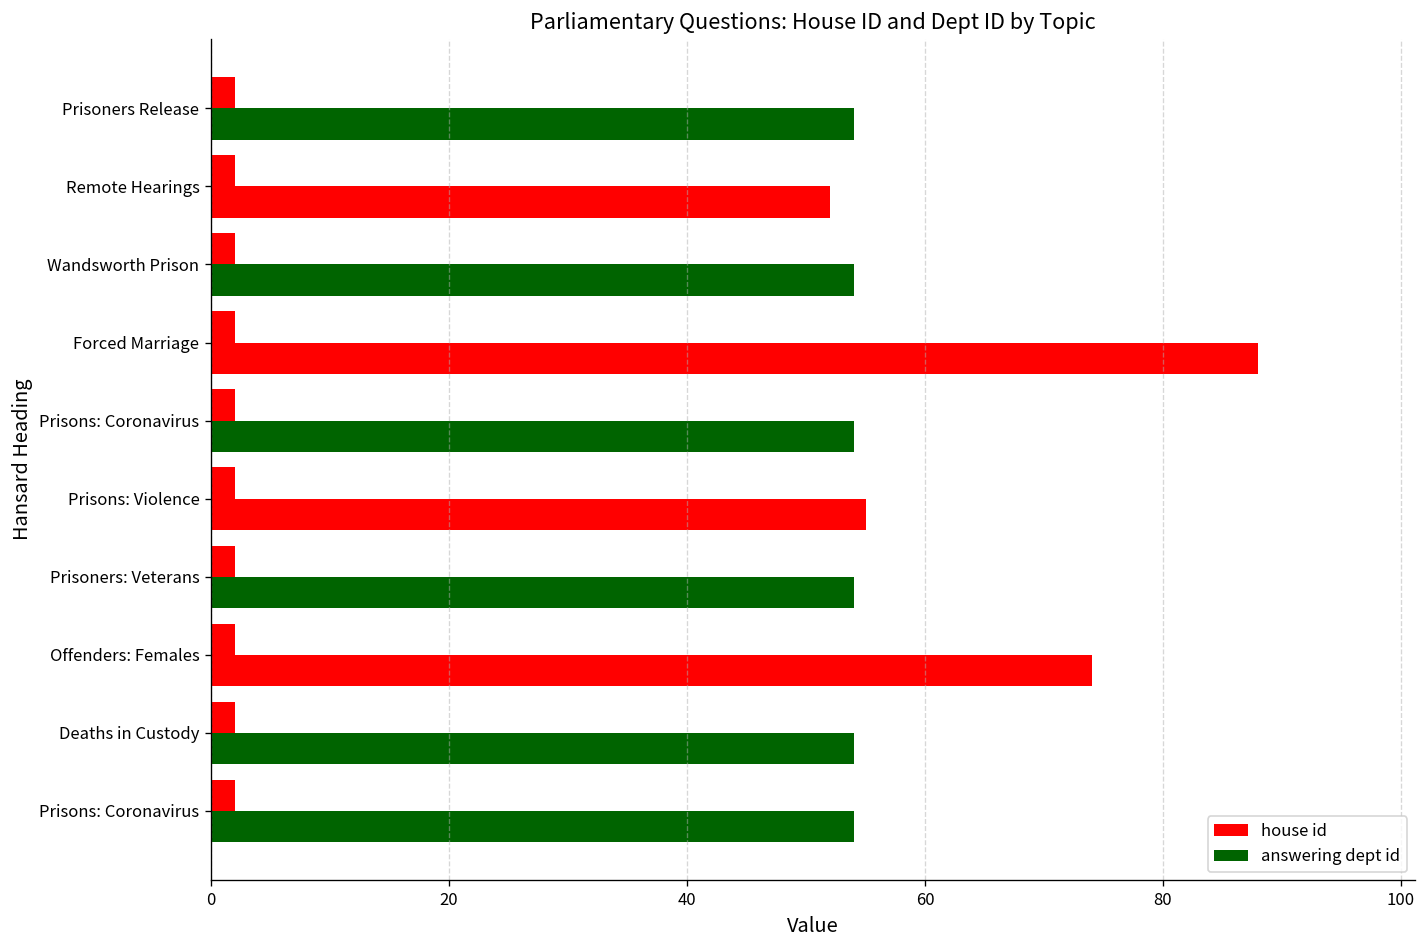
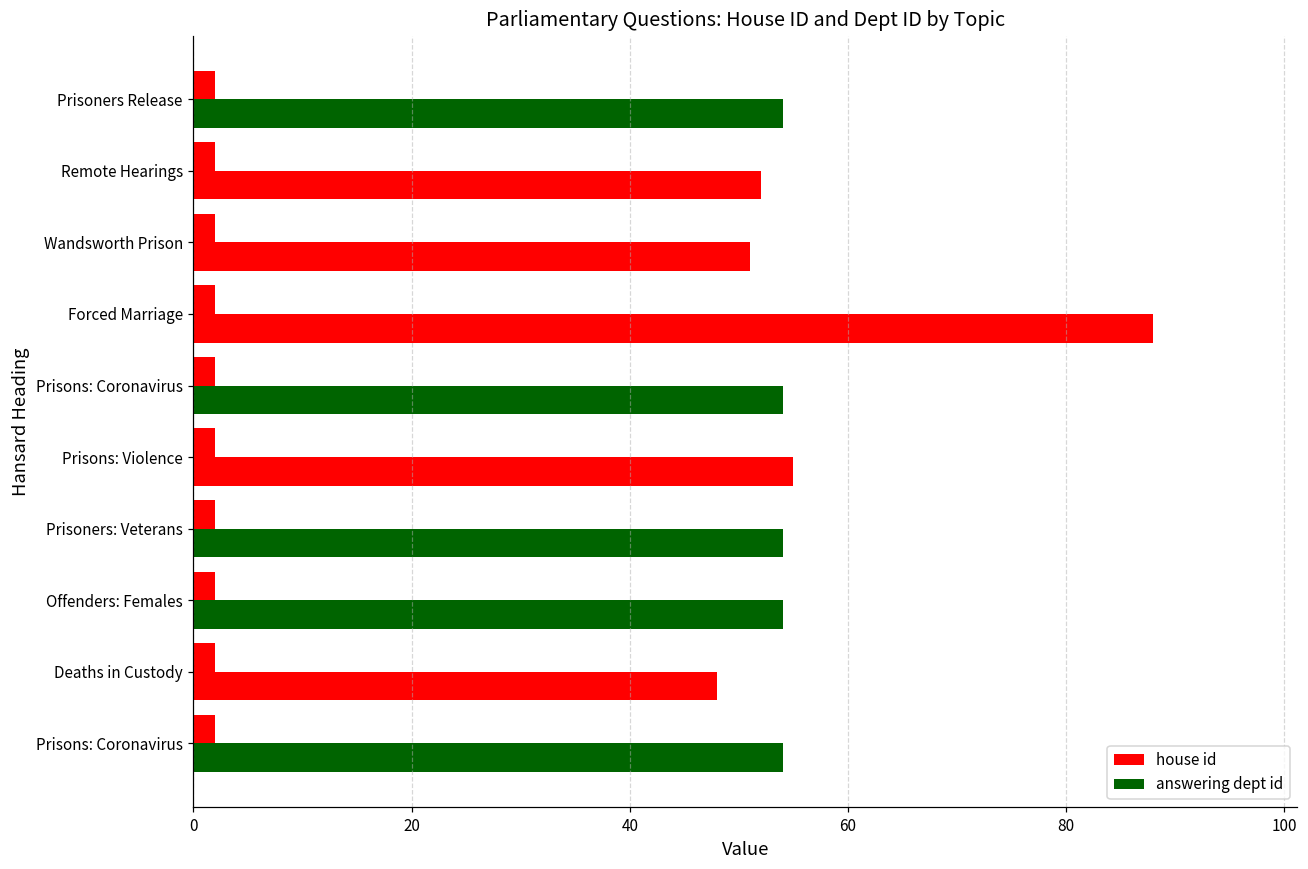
answering dept id, Wandsworth Prison: 54 -> 51
answering dept id, Offenders: Females: 74 -> 54
answering dept id, Deaths in Custody: 54 -> 48
